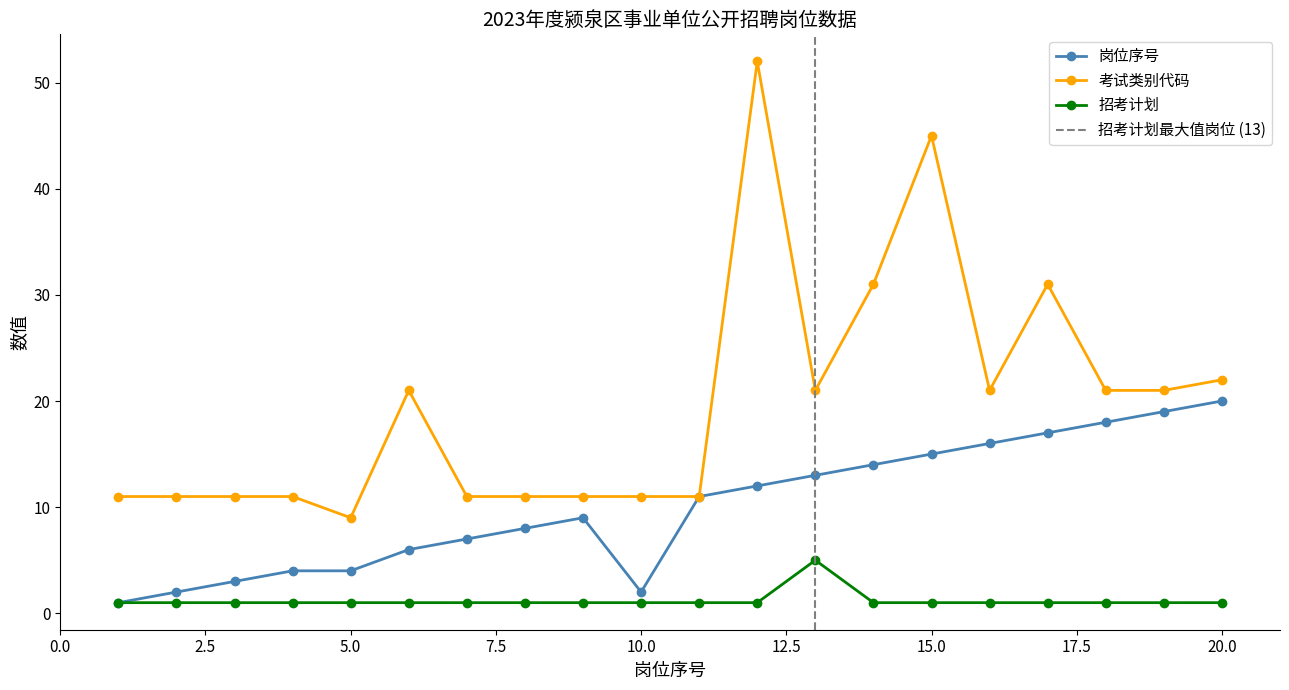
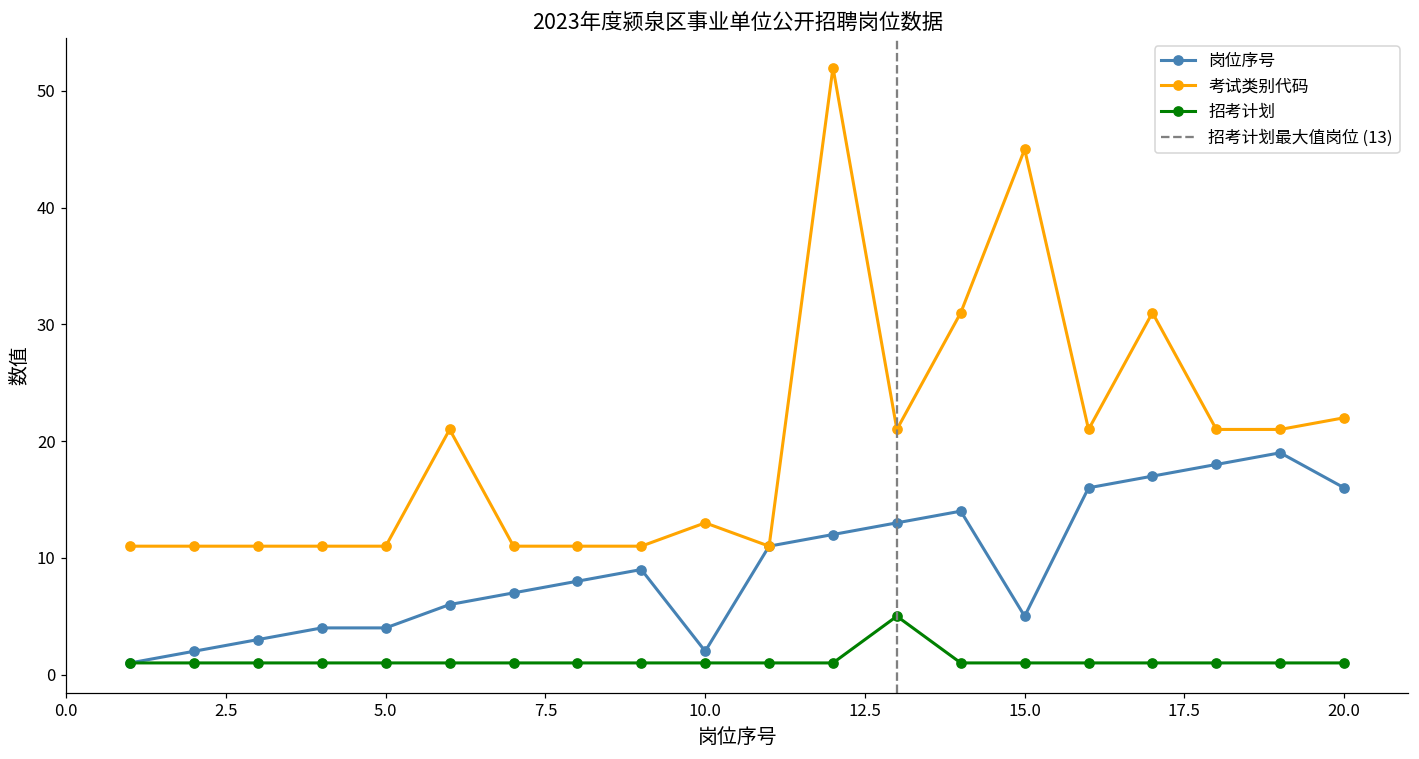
考试类别代码, 5.0: 9 -> 11
考试类别代码, 10.0: 11 -> 13
岗位序号, 15.0: 15 -> 5
岗位序号, 20.0: 20 -> 16
